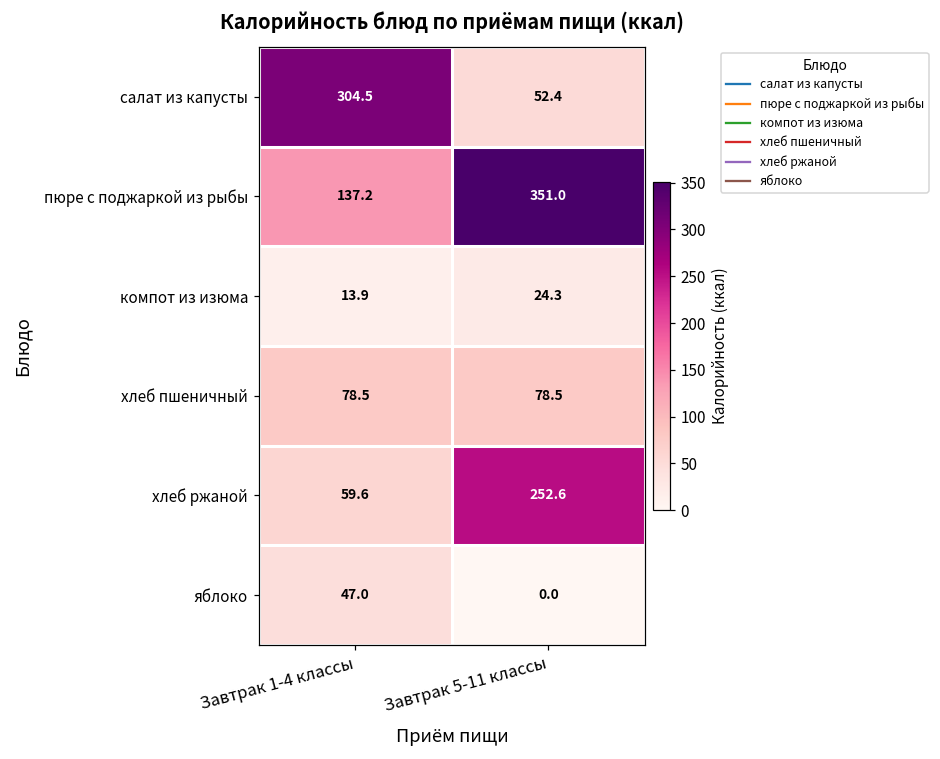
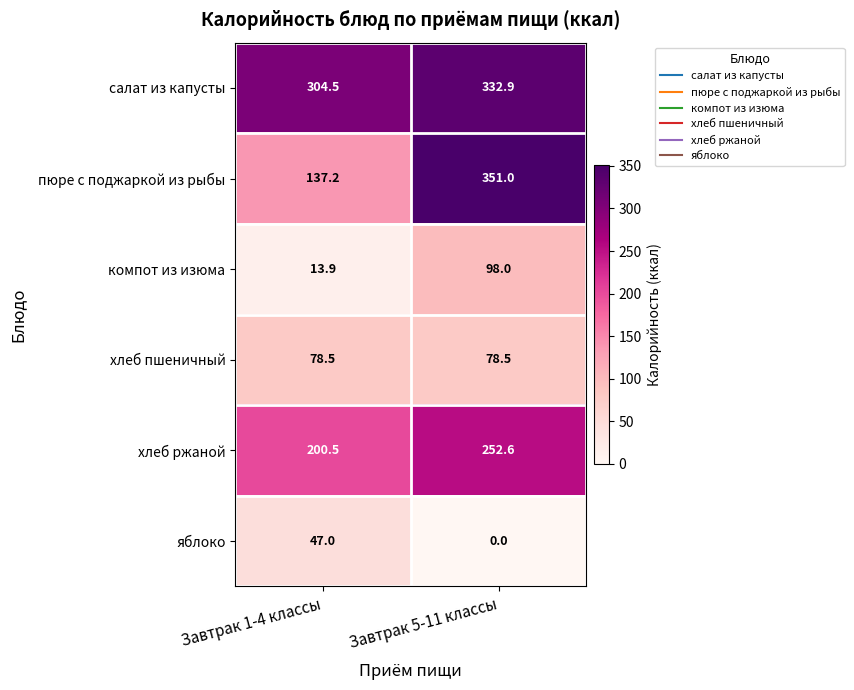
салат из капусты, Завтрак 5-11 классы: 52.4 -> 332.9
компот из изюма, Завтрак 5-11 классы: 24.3 -> 98.0
хлеб ржаной, Завтрак 1-4 классы: 59.6 -> 200.5
